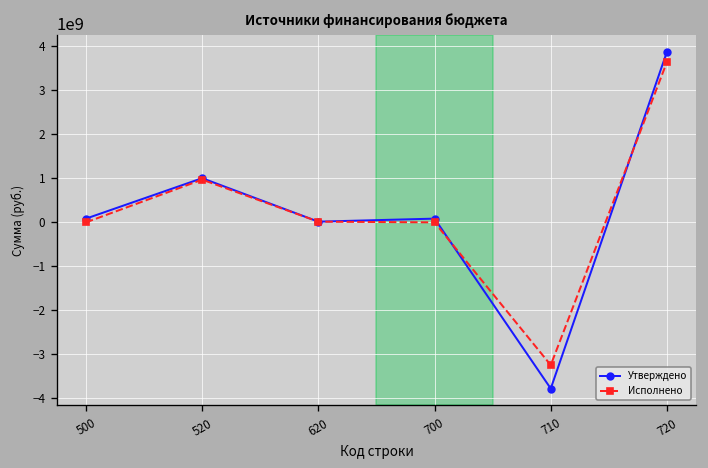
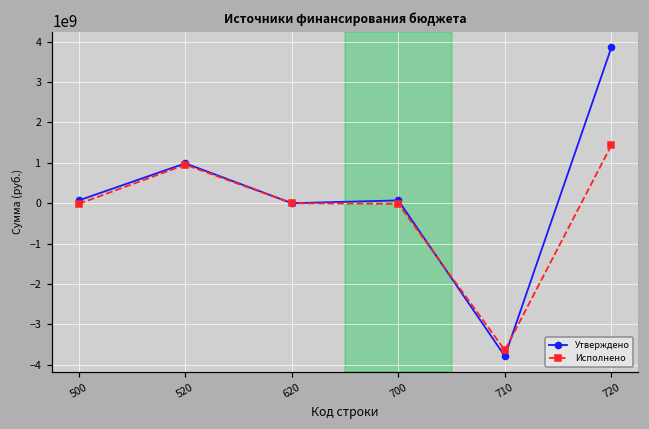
Исполнено, 710: -3300000000 -> -3600000000
Исполнено, 720: 3600000000 -> 1400000000
